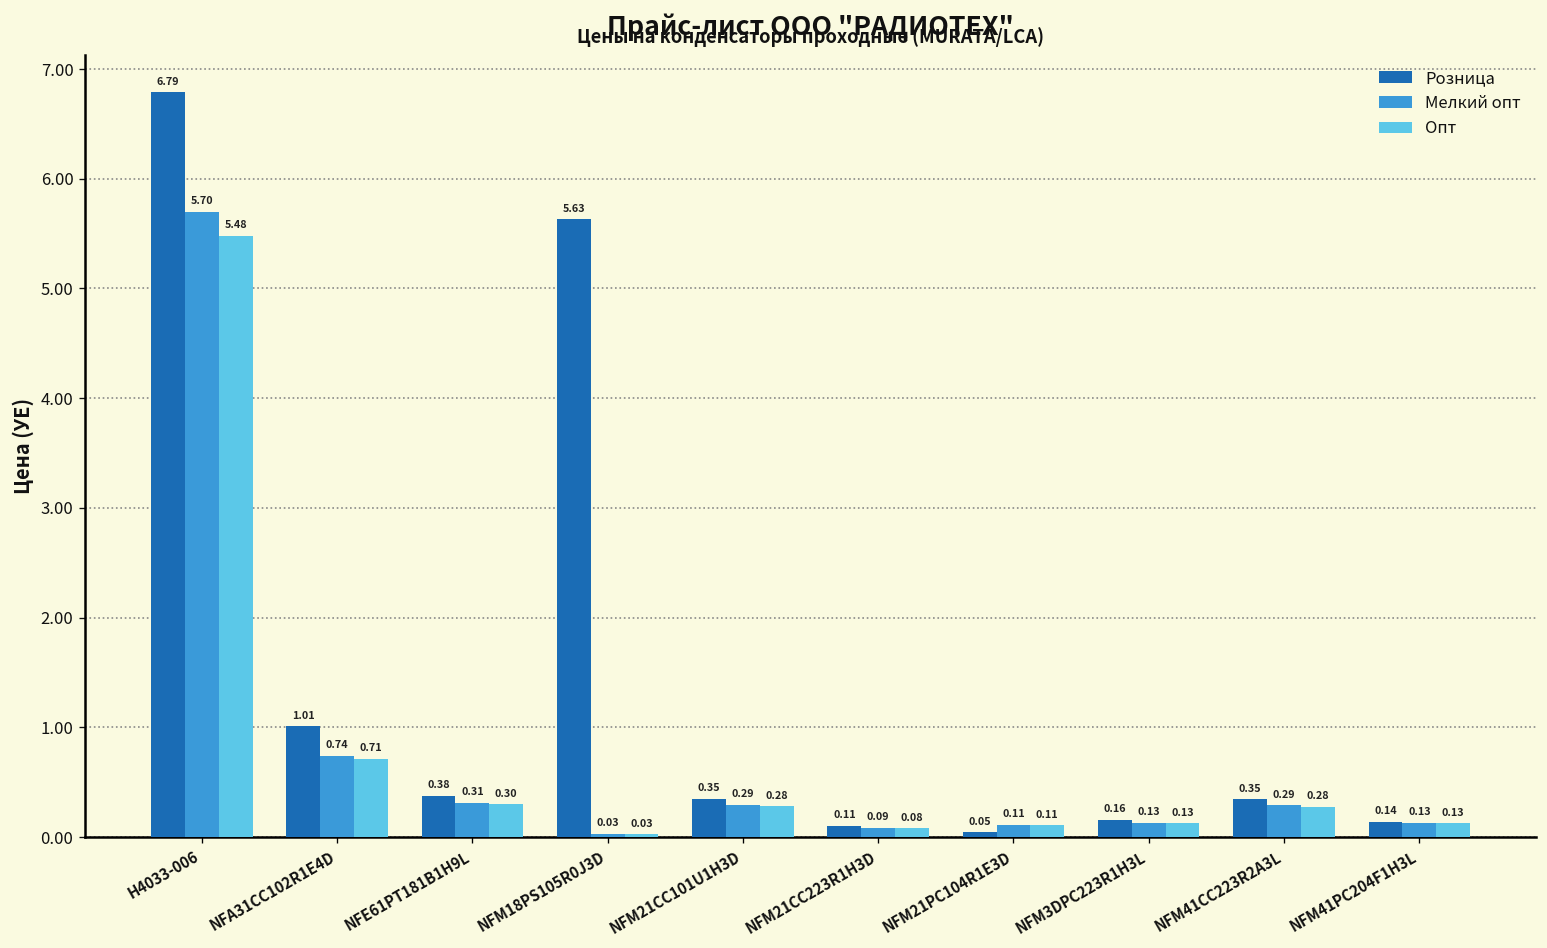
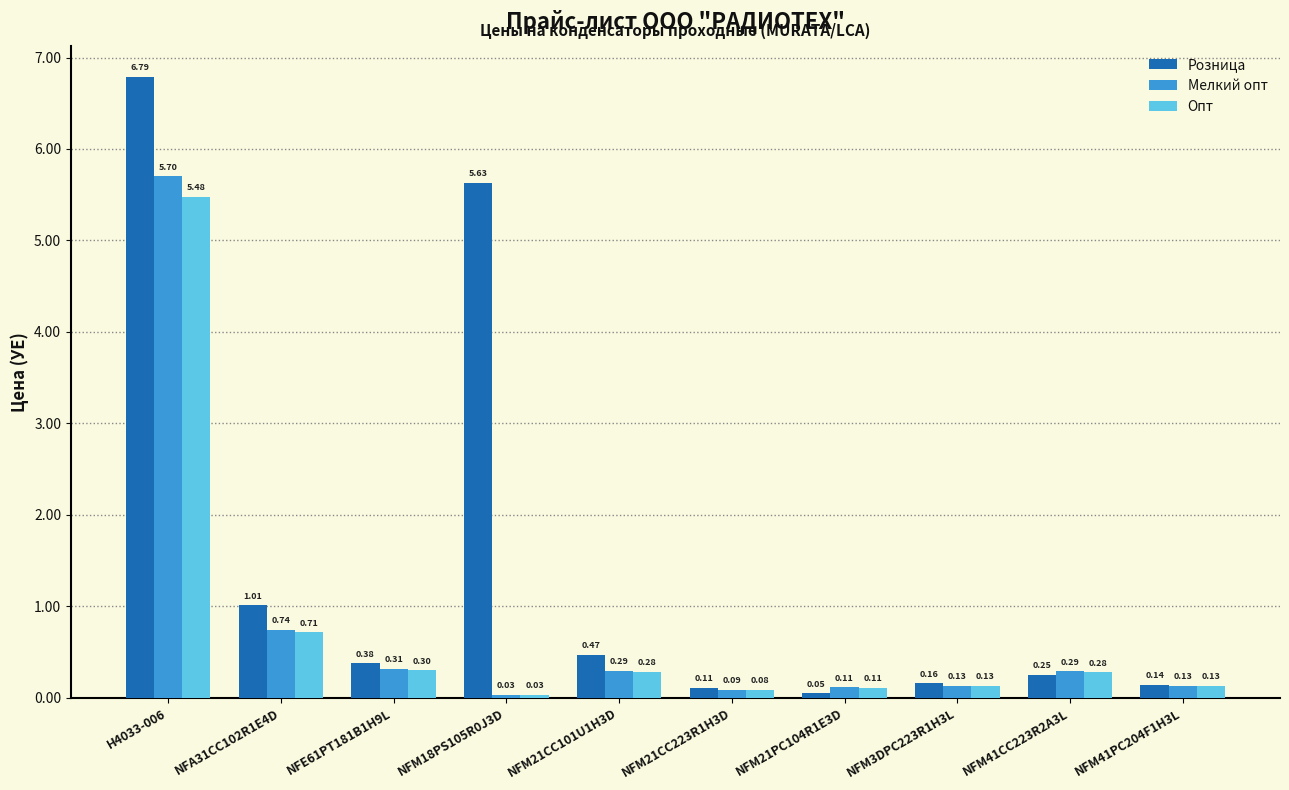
Розница, NFM21CC101U1H3D: 0.35 -> 0.47
Розница, NFM41CC223R2A3L: 0.35 -> 0.25
